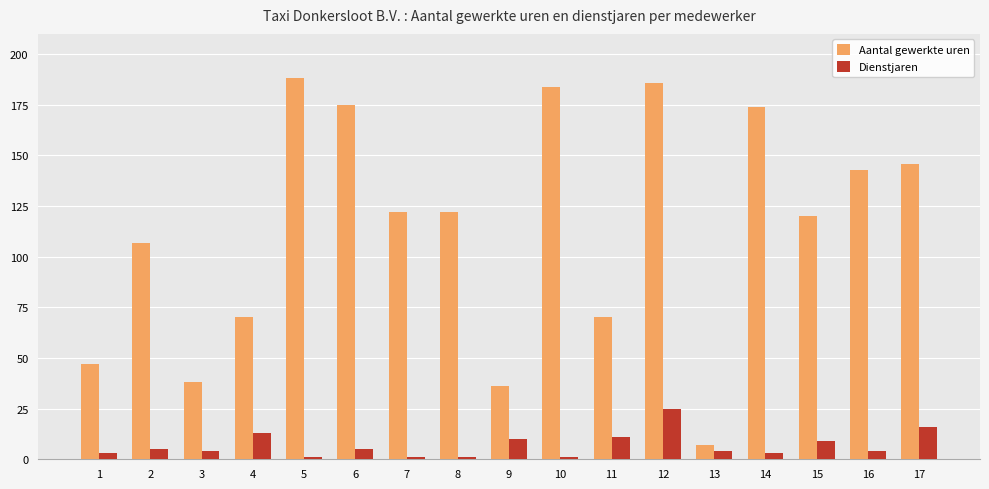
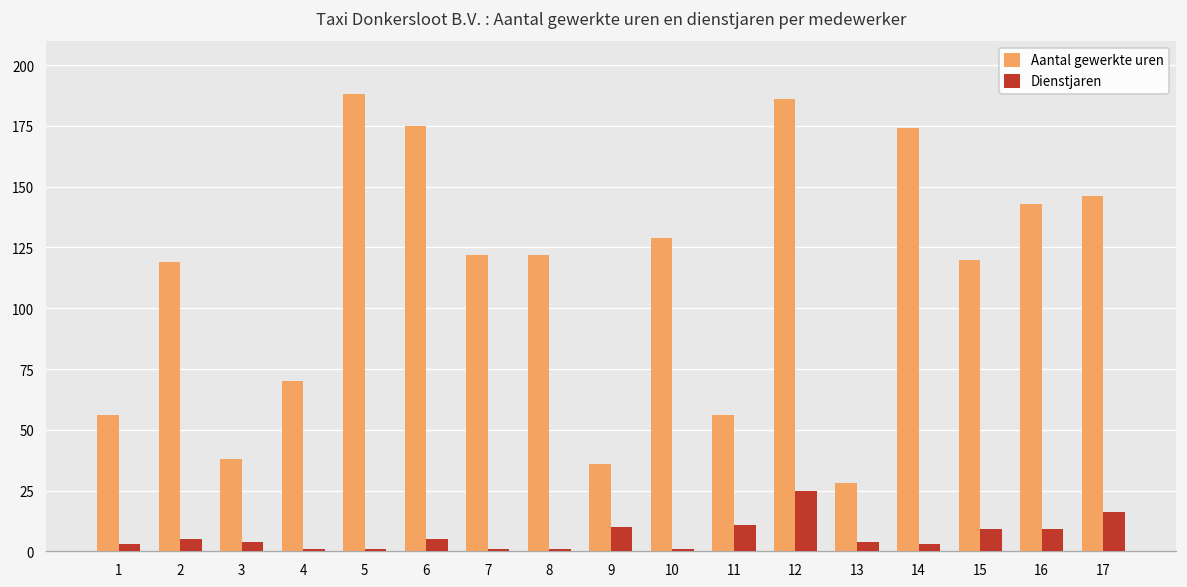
Aantal gewerkte uren, 1: 47 -> 56
Aantal gewerkte uren, 2: 107 -> 119
Dienstjaren, 4: 13 -> 1
Aantal gewerkte uren, 10: 184 -> 129
Aantal gewerkte uren, 11: 70 -> 56
Aantal gewerkte uren, 13: 7 -> 28
Dienstjaren, 16: 4 -> 9
